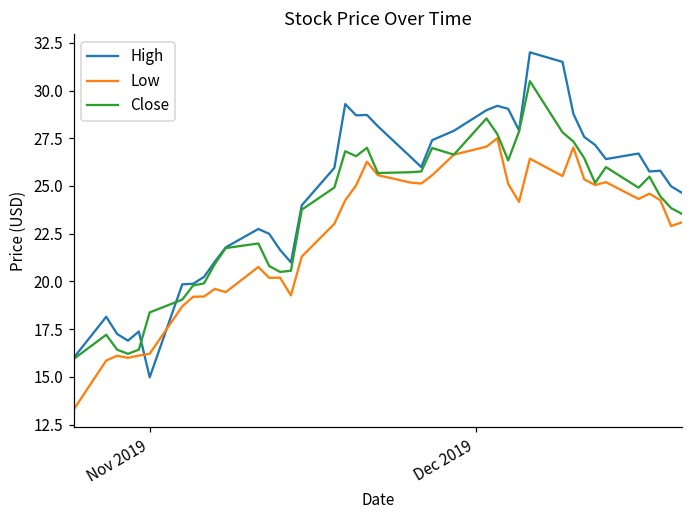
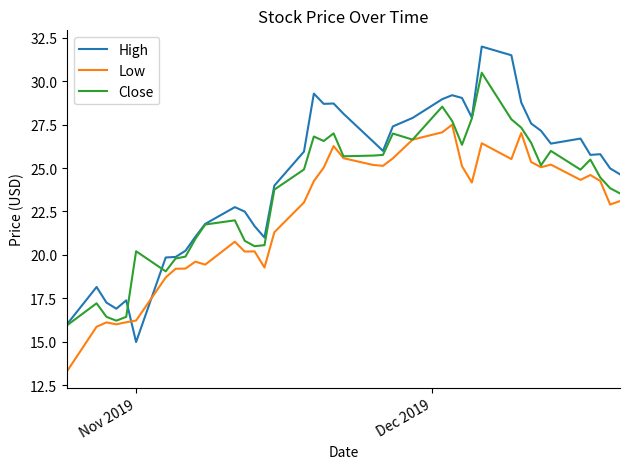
Close, Nov 2019: 18.4 -> 20.2
